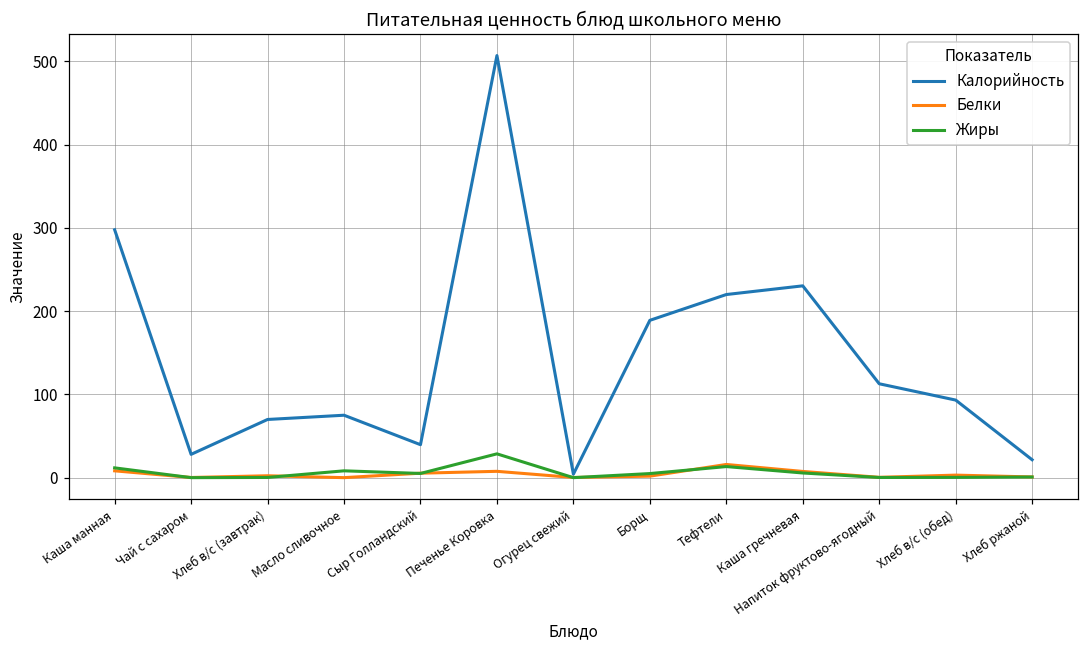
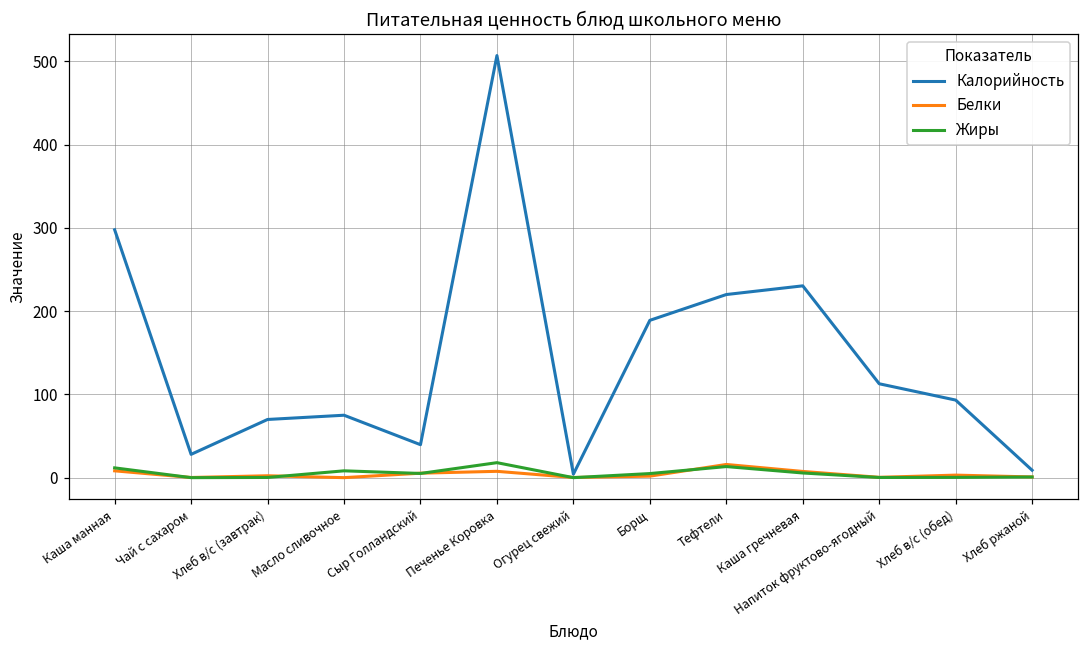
Жиры, Печенье Коровка: 30 -> 20
Калорийность, Хлеб ржаной: 20 -> 10
